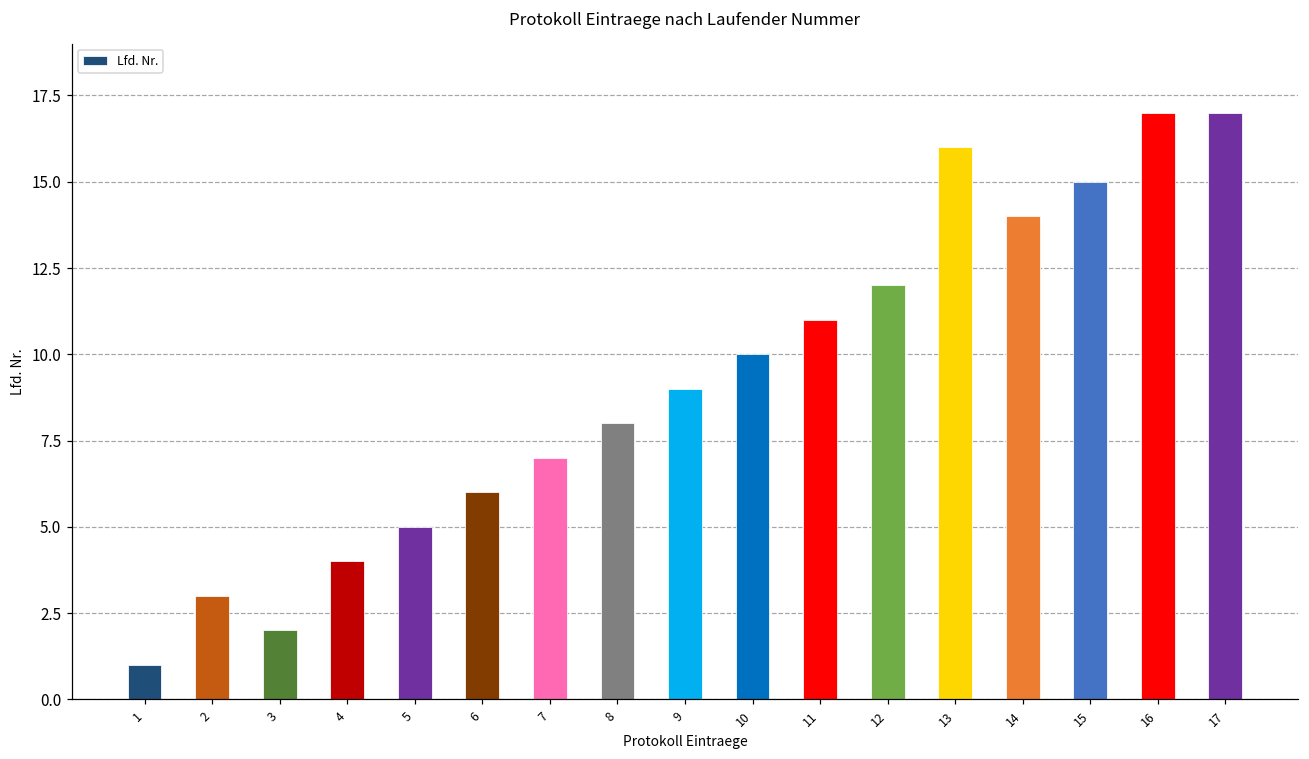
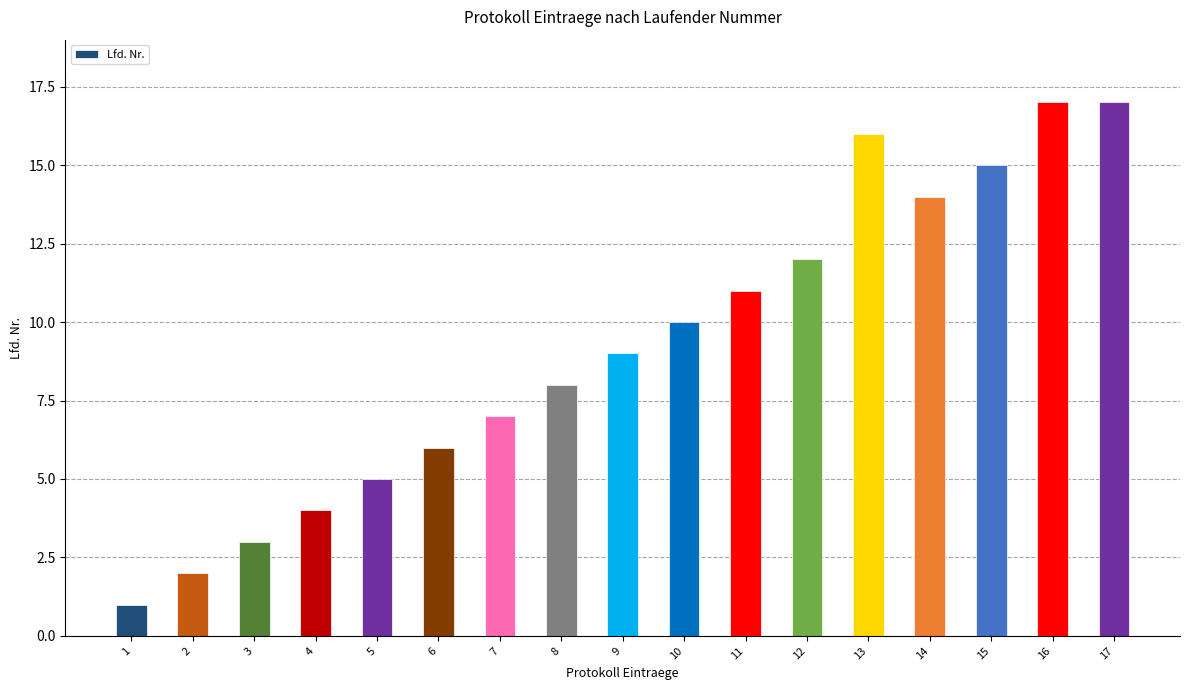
2: 3 -> 2
3: 2 -> 3
